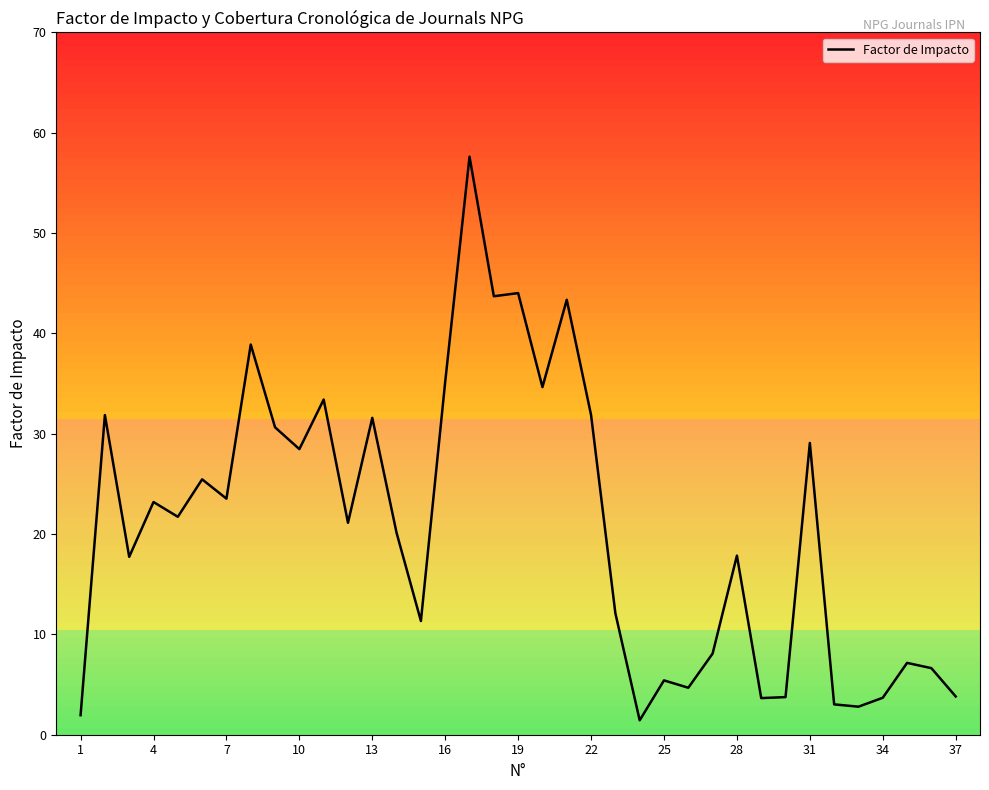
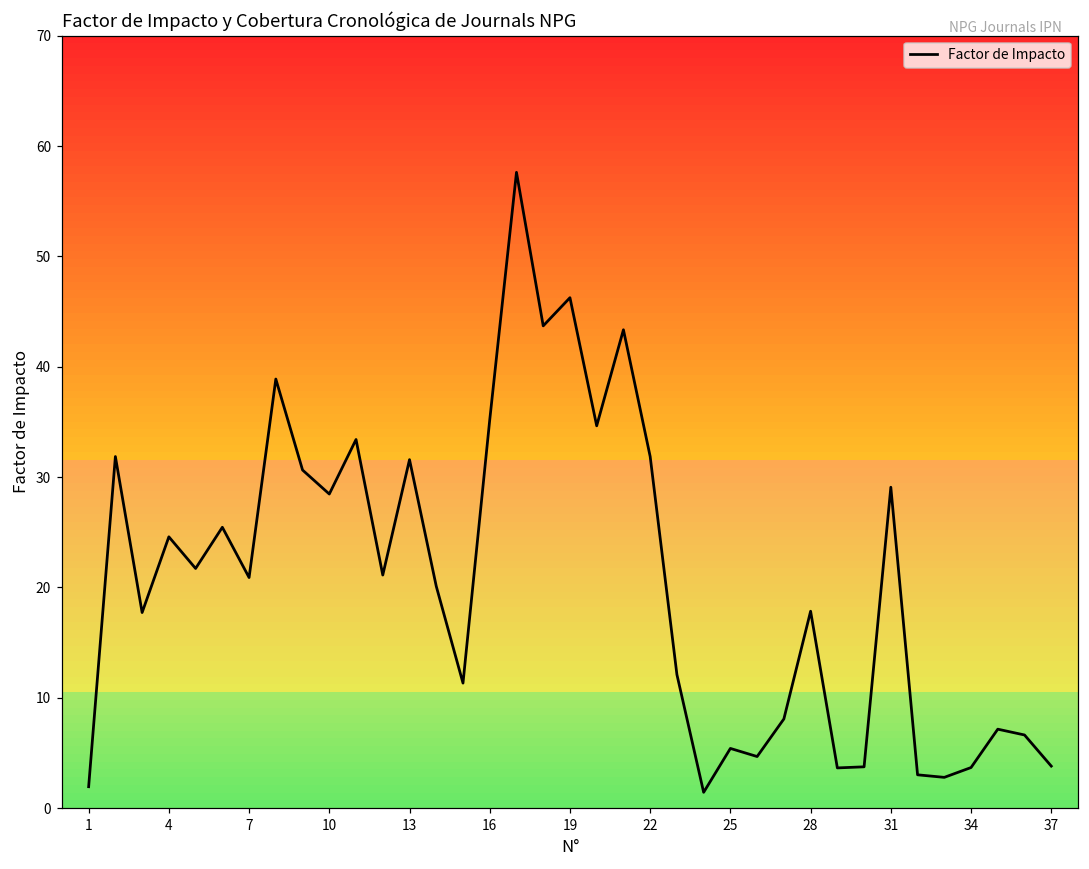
4: 23.2 -> 24.6
7: 23.5 -> 20.9
19: 44.0 -> 46.3
